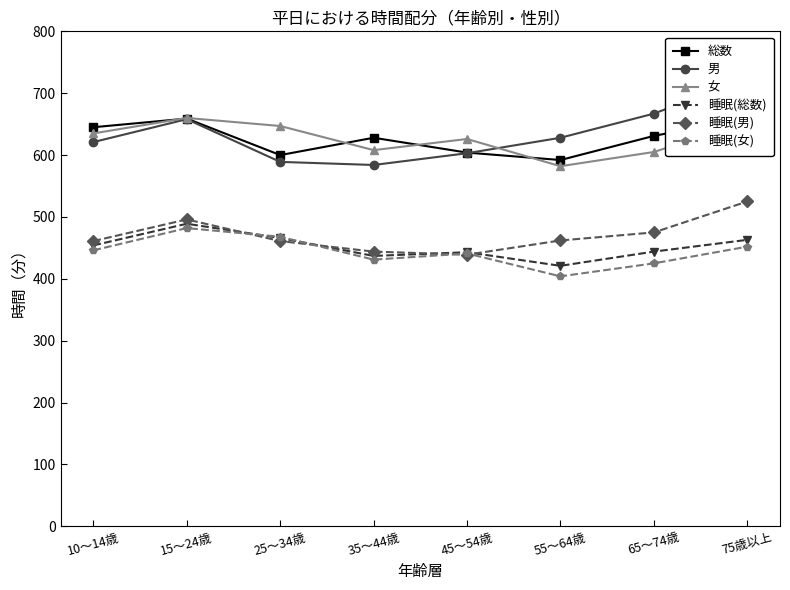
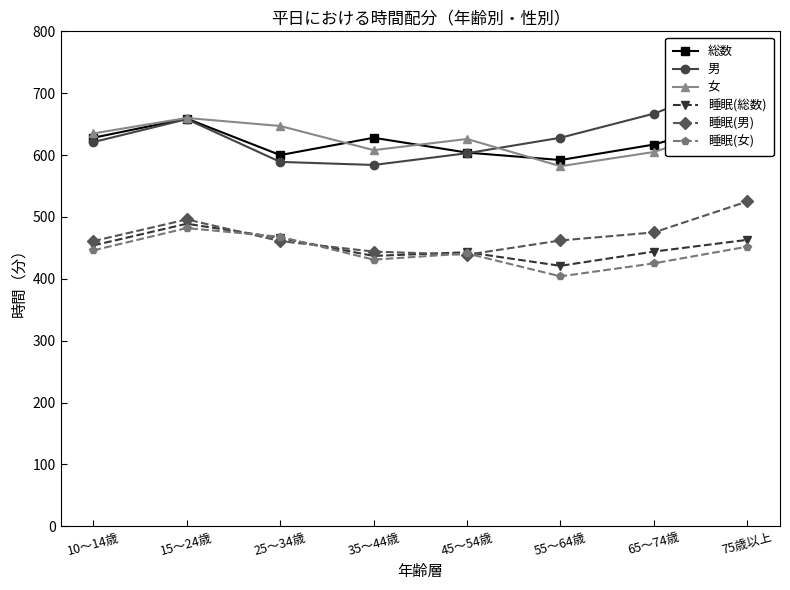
総数, 10～14歳: 650 -> 630
総数, 65～74歳: 630 -> 620
